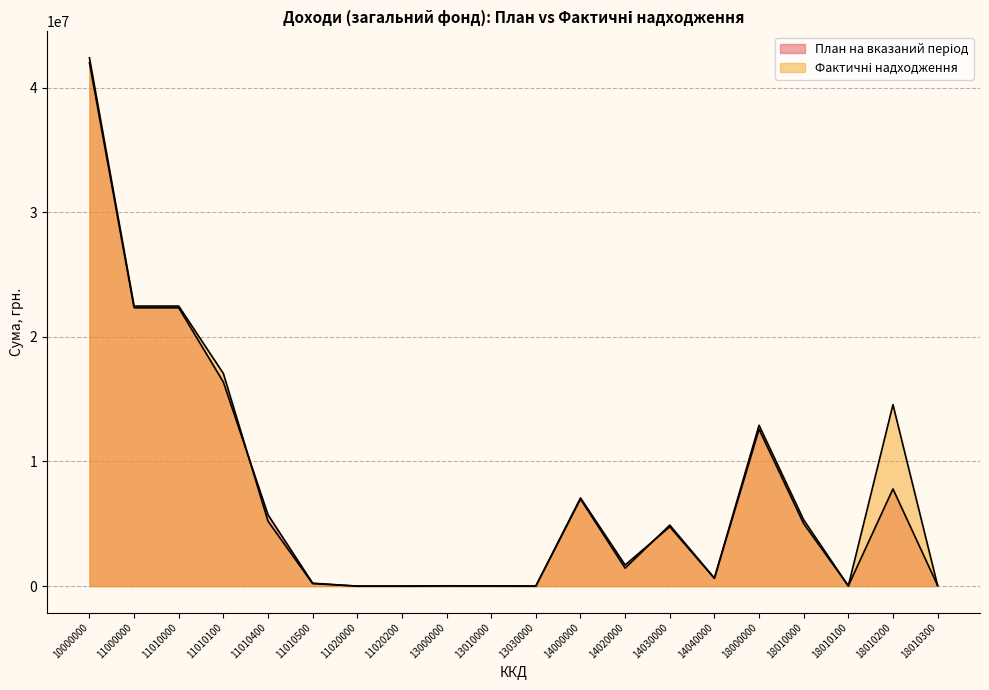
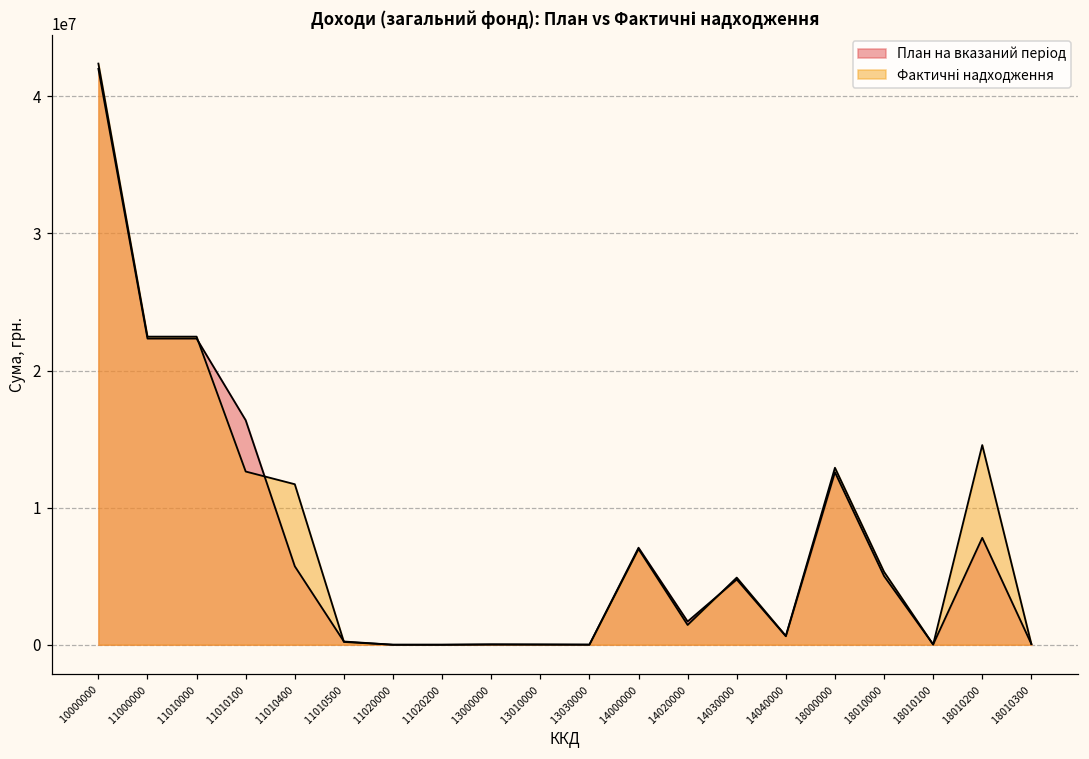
Фактичні надходження, 11010100: 17100000 -> 12600000
Фактичні надходження, 11010400: 5200000 -> 11700000
